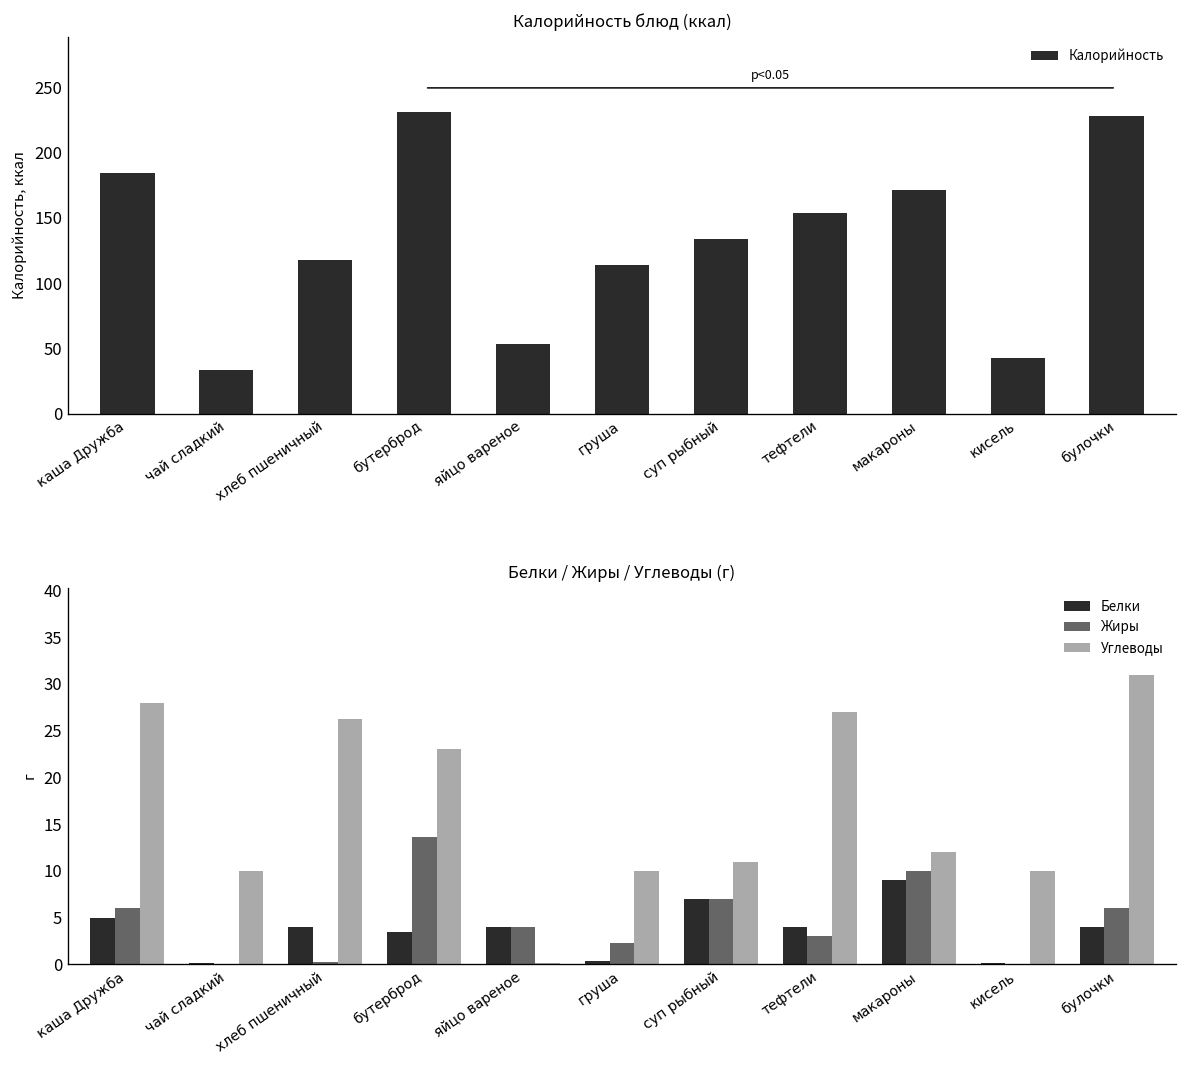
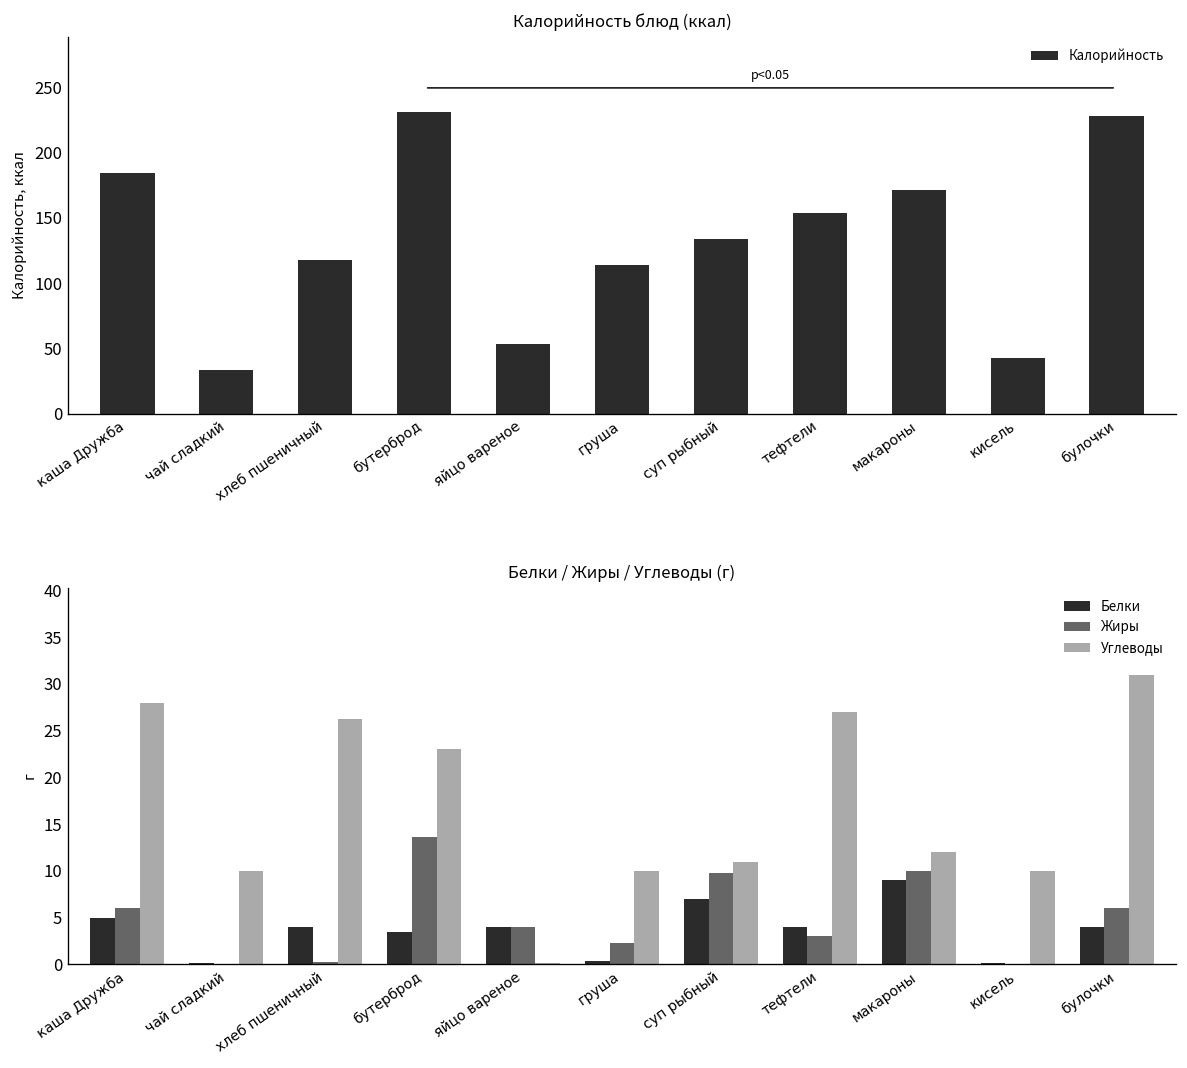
Белки / Жиры / Углеводы (г), Жиры, суп рыбный: 7 -> 10
